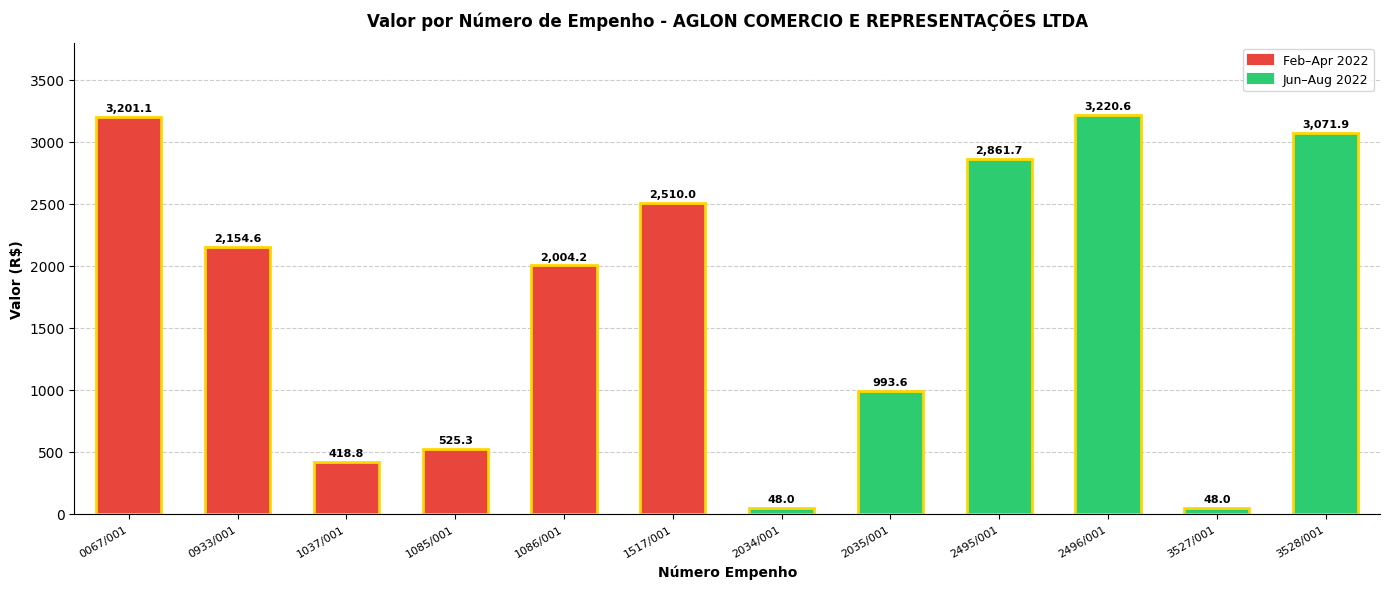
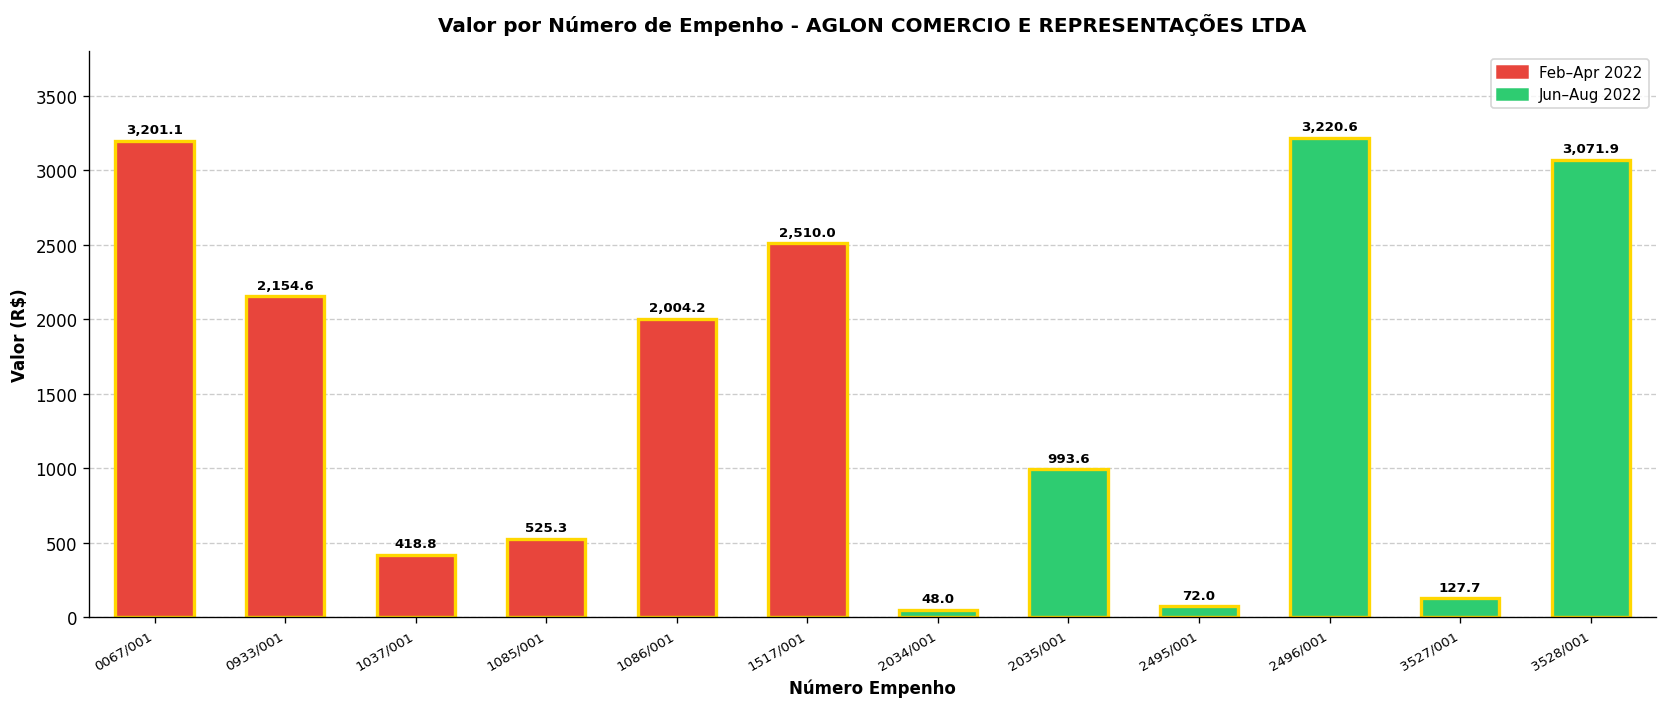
2495/001: 2,861.7 -> 72.0
3527/001: 48.0 -> 127.7
